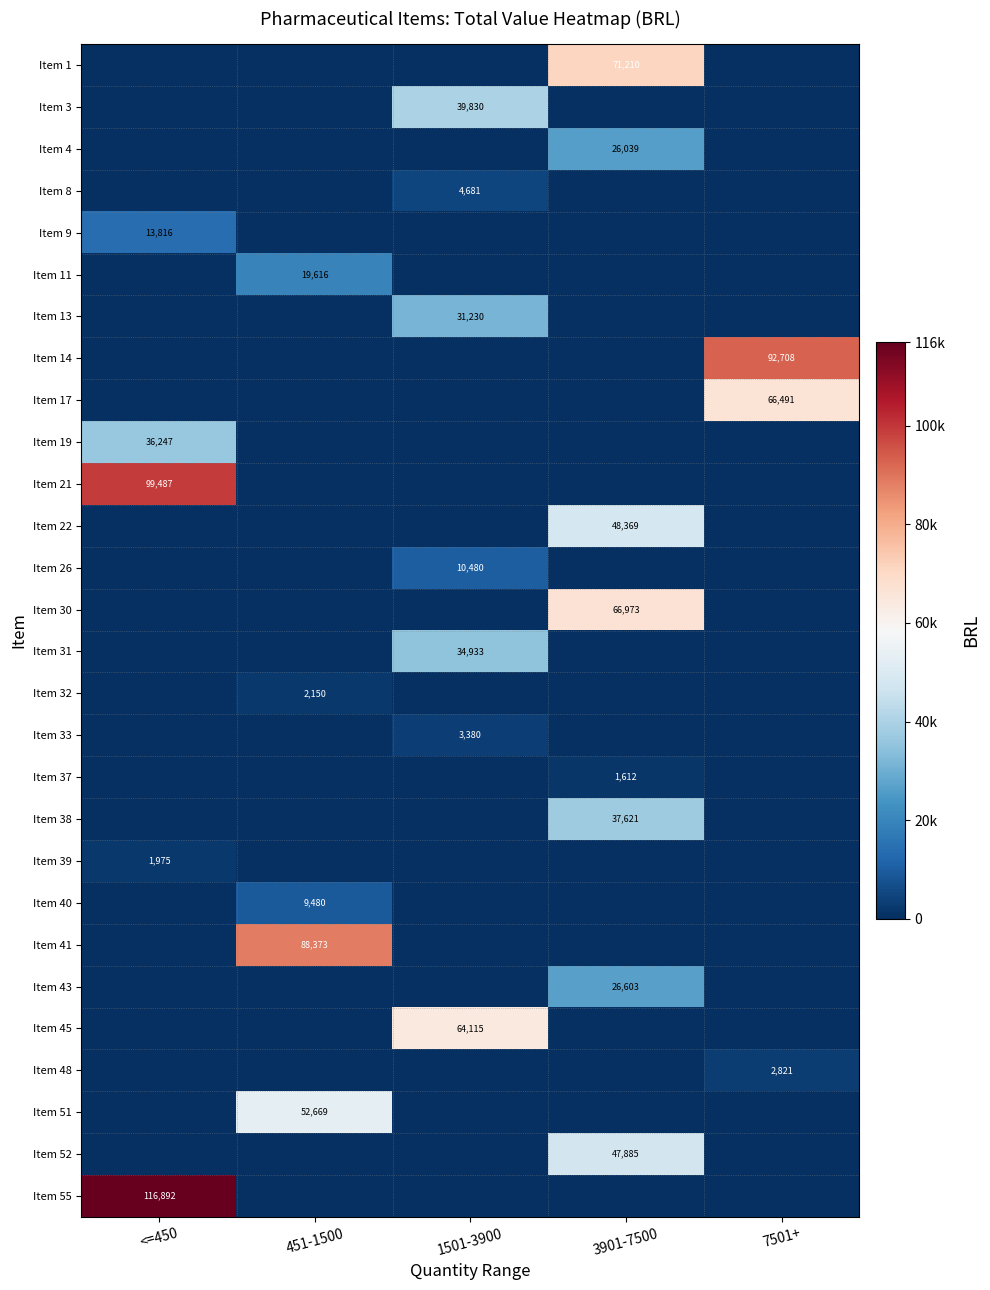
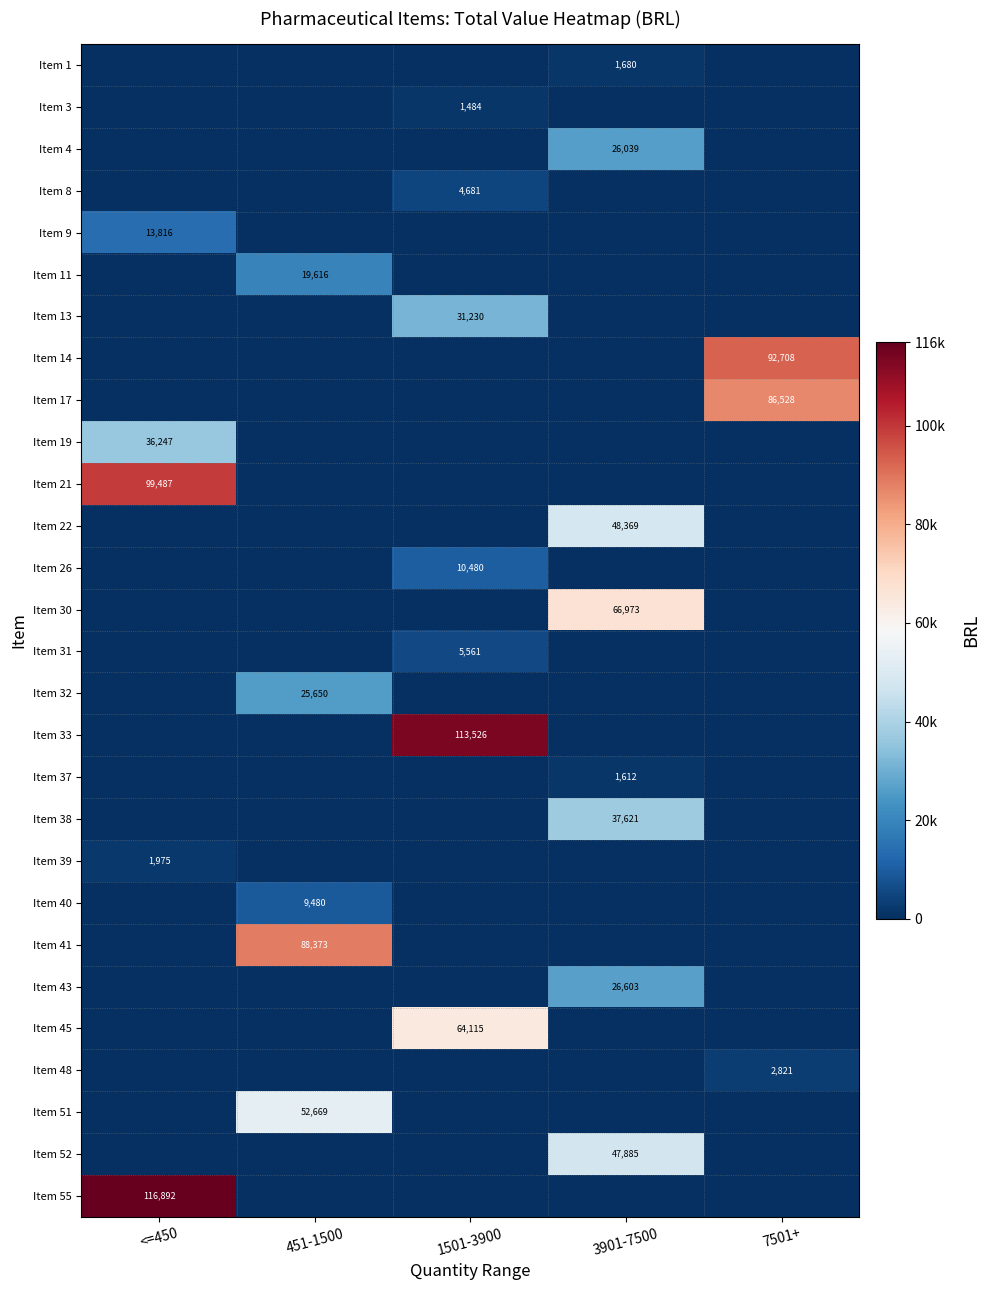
Item 1, 3901-7500: 71,210 -> 1,680
Item 3, 1501-3900: 39,830 -> 1,484
Item 17, 7501+: 66,491 -> 86,528
Item 31, 1501-3900: 34,933 -> 5,561
Item 32, 451-1500: 2,150 -> 25,650
Item 33, 1501-3900: 3,380 -> 113,526
